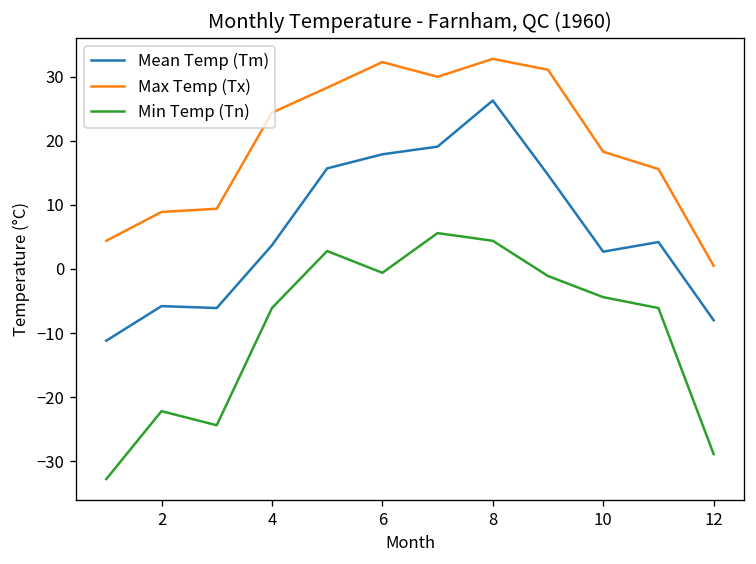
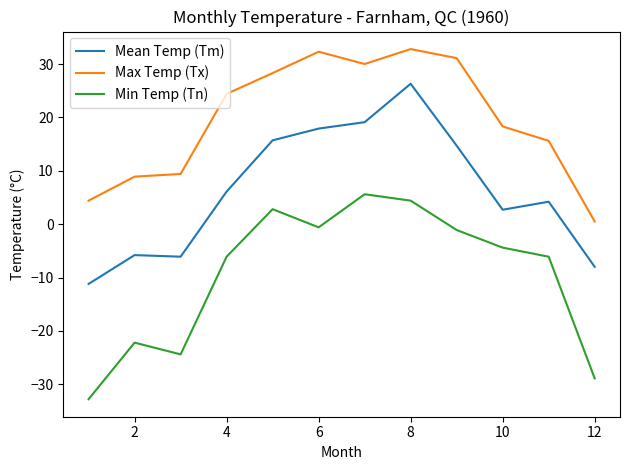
Mean Temp (Tm), 4: 4 -> 6
